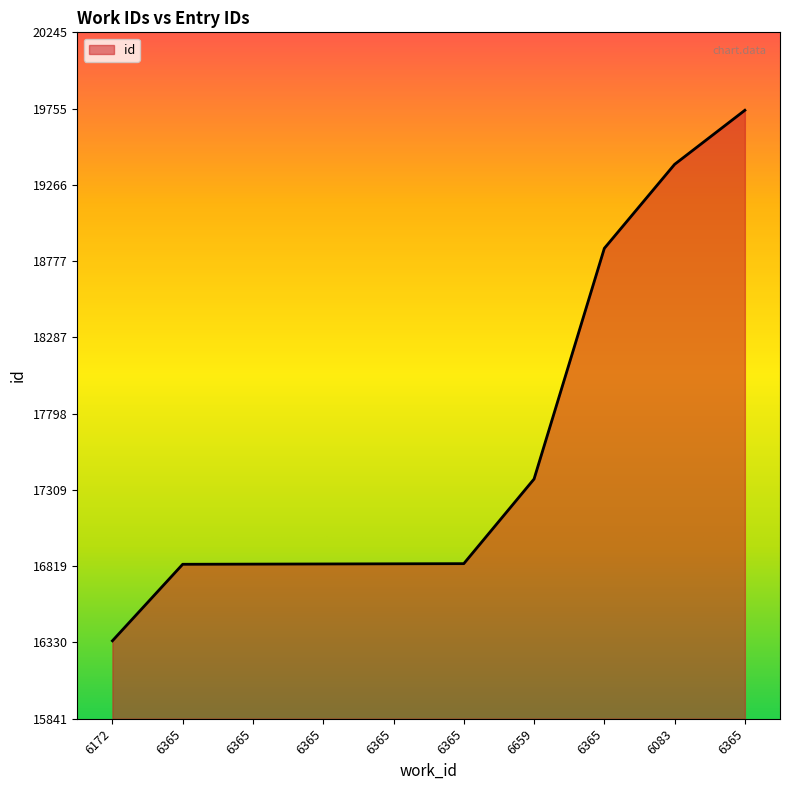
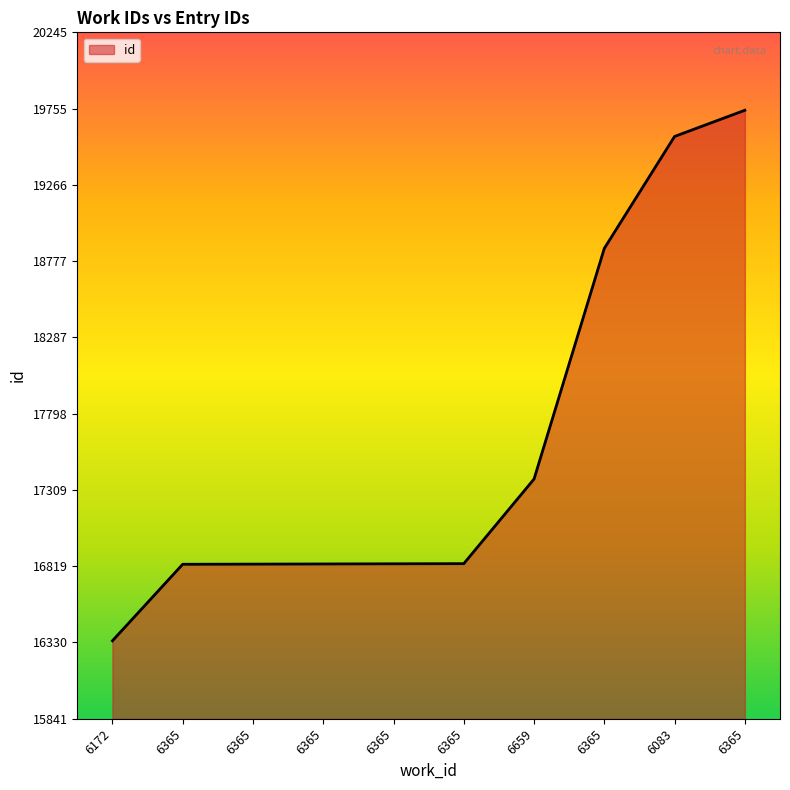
6083: 19400 -> 19580
